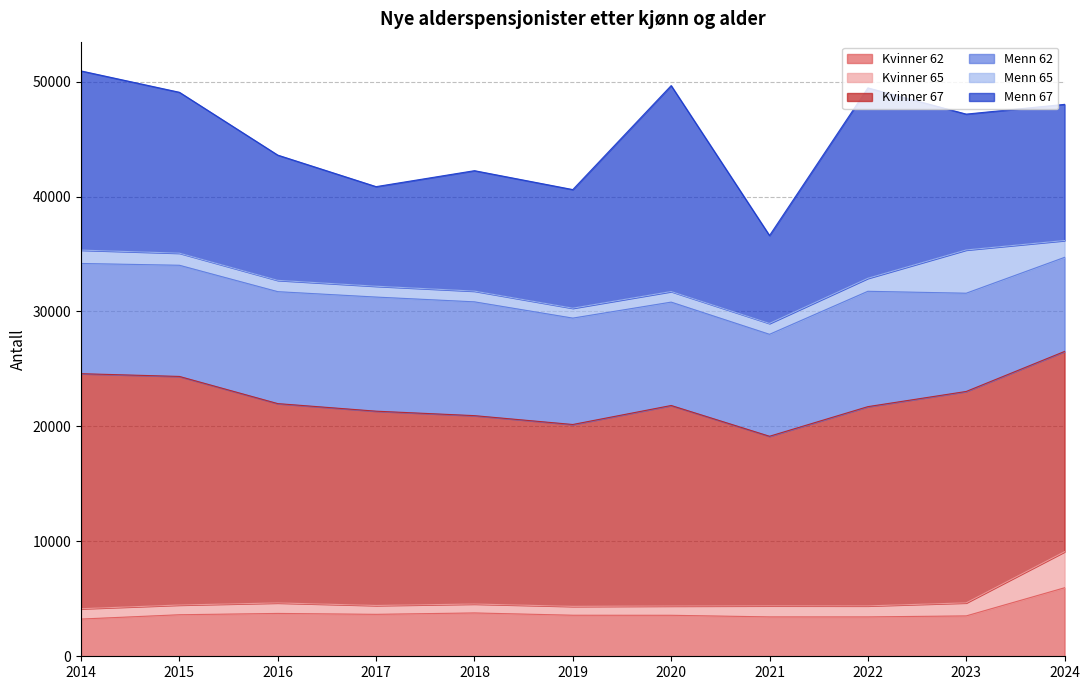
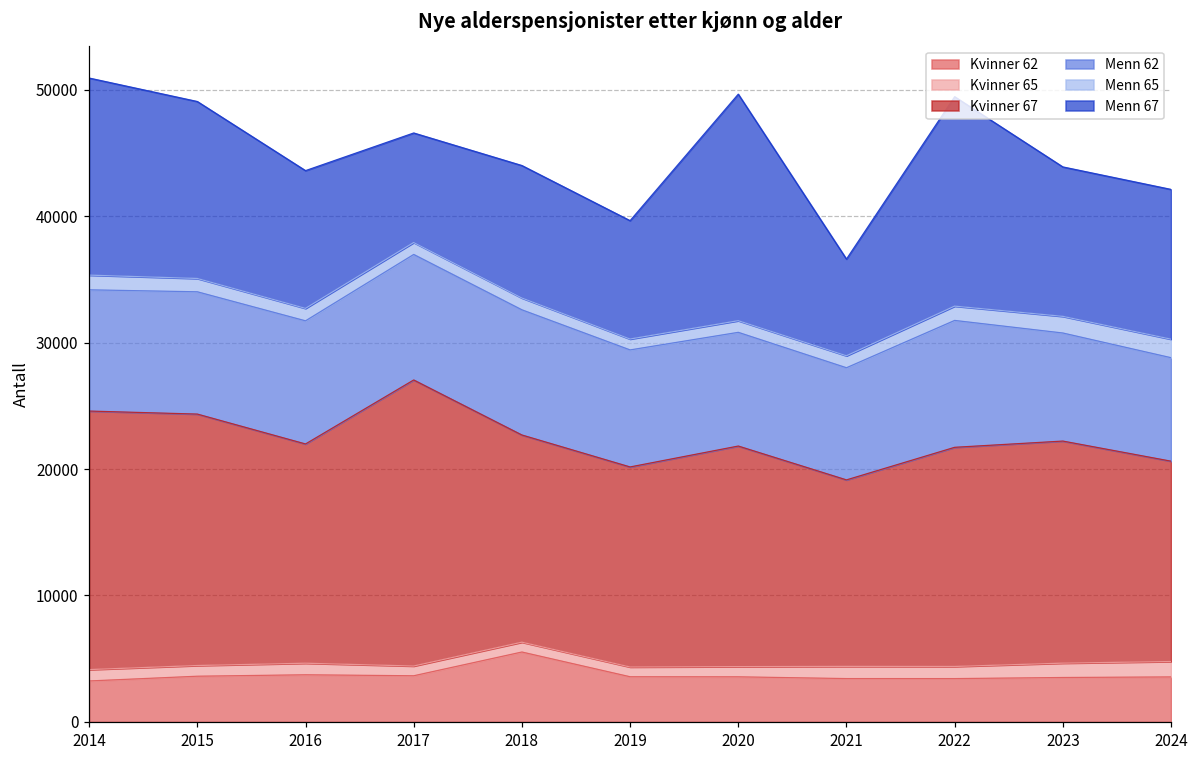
Kvinner 67, 2017: 16900 -> 22600
Kvinner 62, 2018: 3800 -> 5500
Menn 67, 2019: 10300 -> 9400
Kvinner 67, 2023: 18400 -> 17600
Menn 65, 2023: 3800 -> 1300
Kvinner 62, 2024: 6000 -> 3600
Kvinner 65, 2024: 3100 -> 1200
Kvinner 67, 2024: 17400 -> 15800
